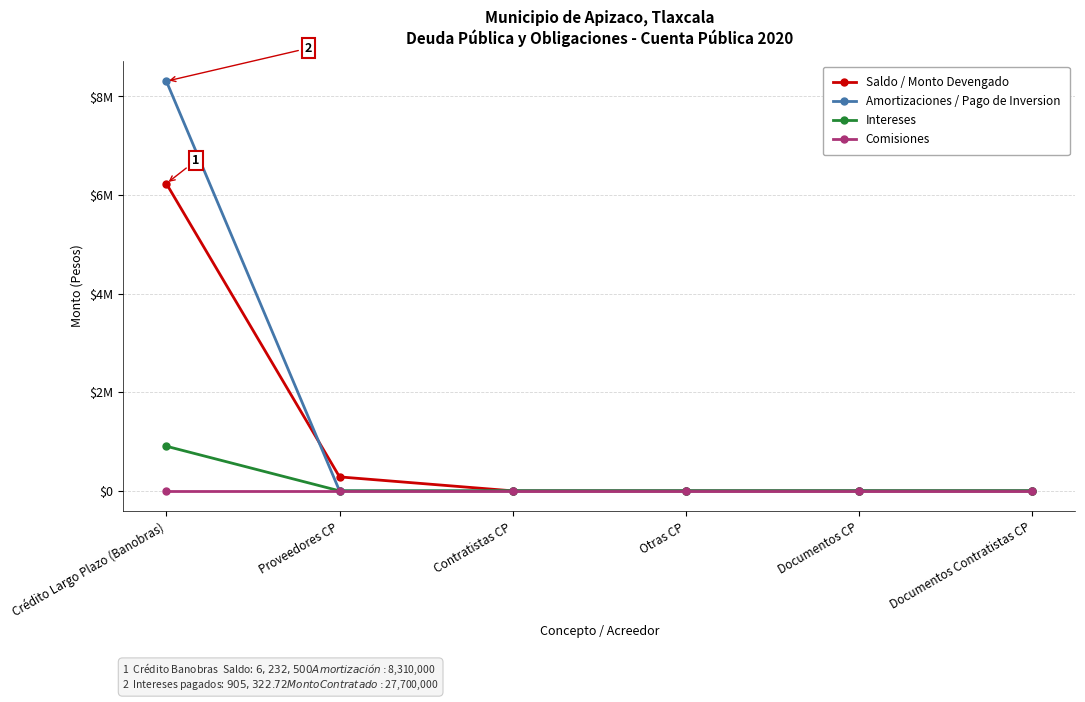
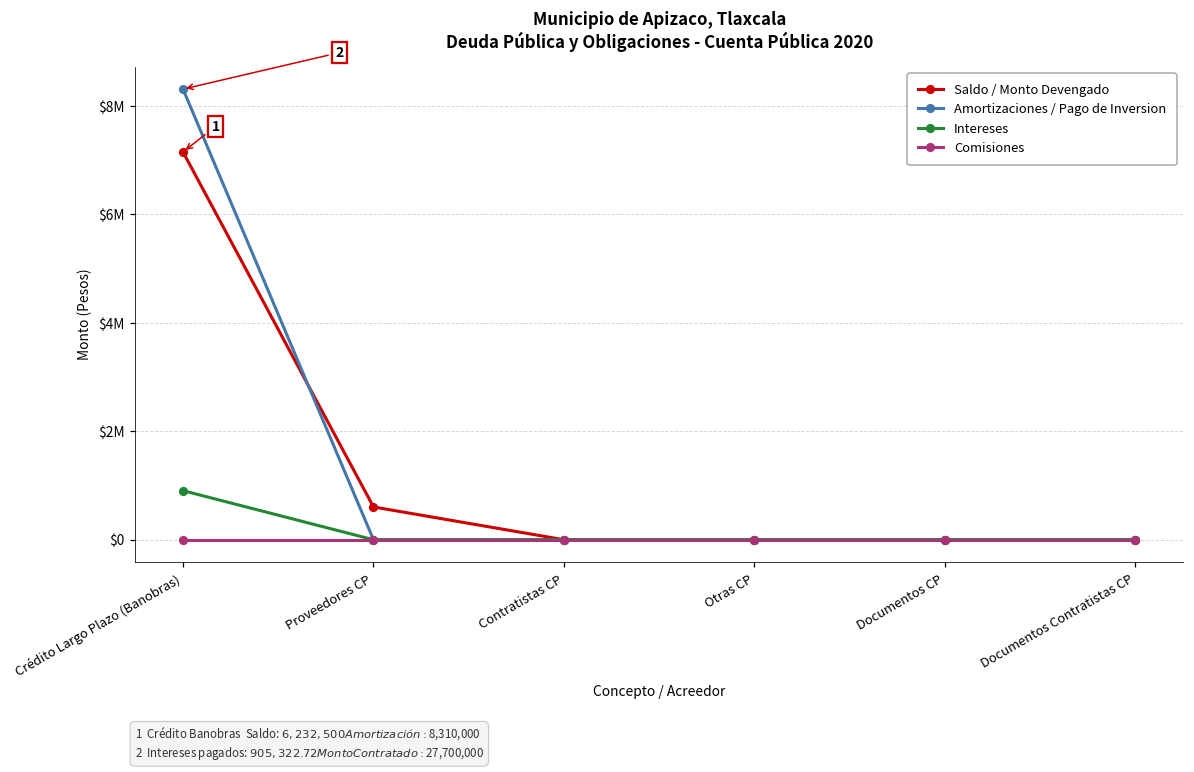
Saldo / Monto Devengado, Crédito Largo Plazo (Banobras): $6200000 -> $7200000
Saldo / Monto Devengado, Proveedores CP: $300000 -> $600000
